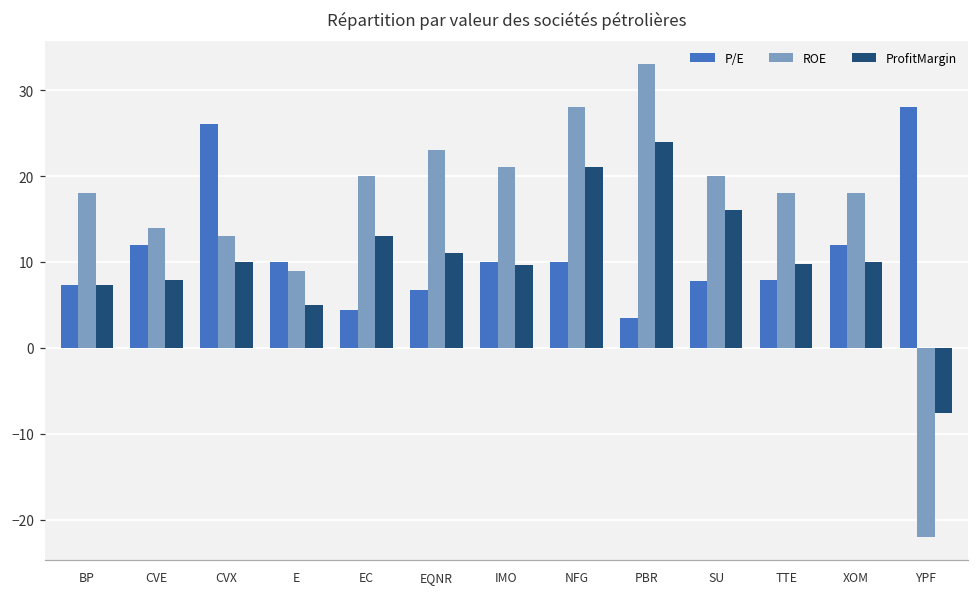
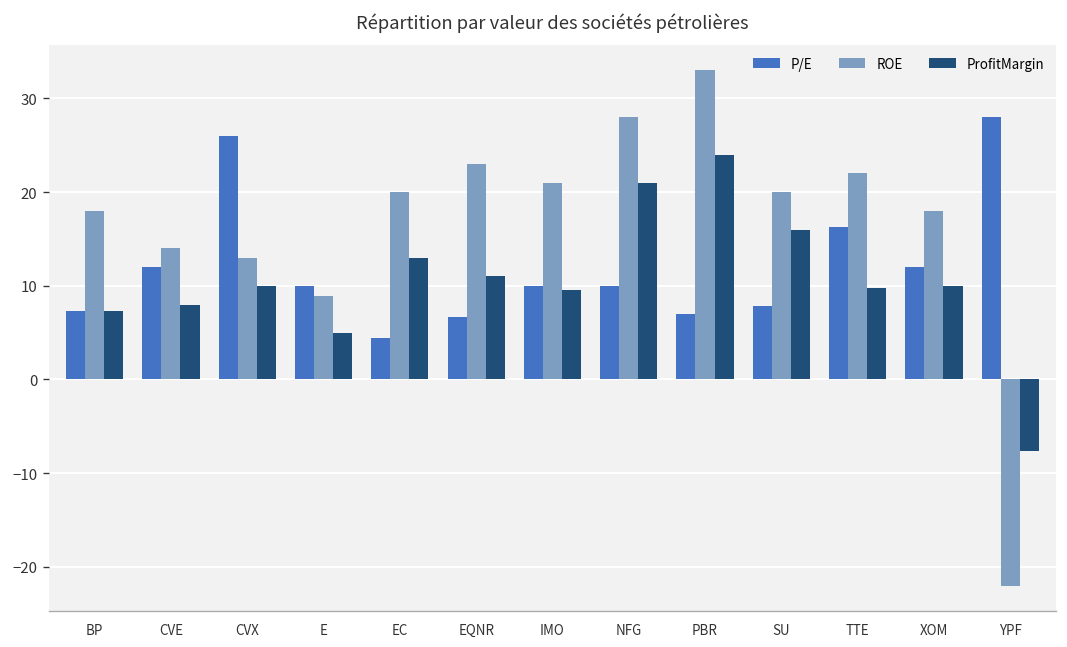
P/E, PBR: 4 -> 7
P/E, TTE: 8 -> 16
ROE, TTE: 18 -> 22
